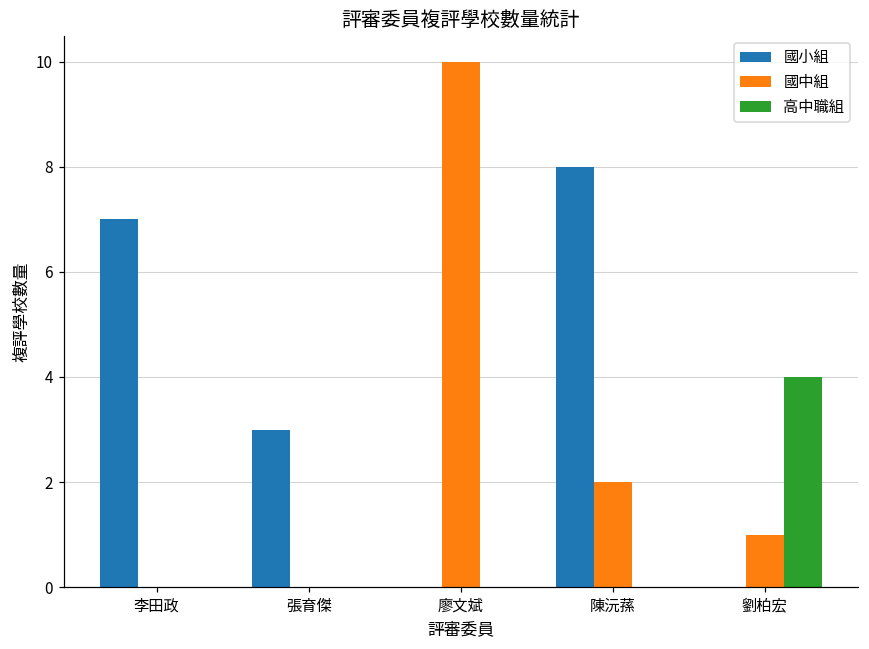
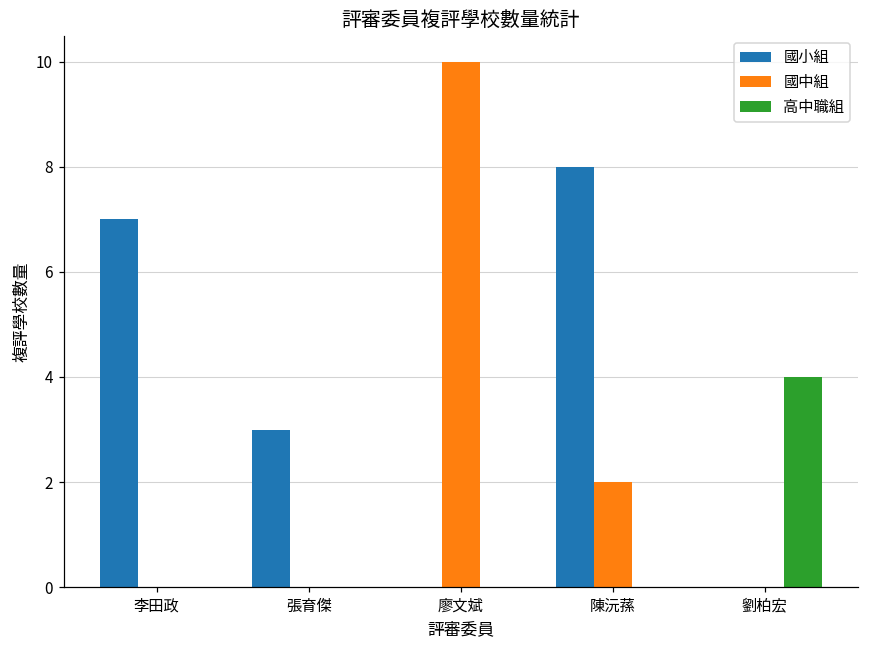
國中組, 劉柏宏: 1 -> 0
